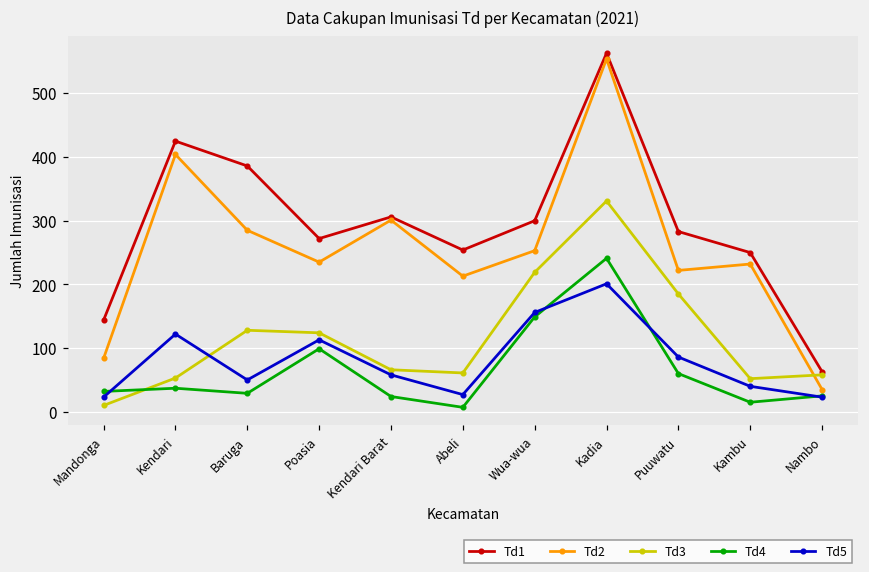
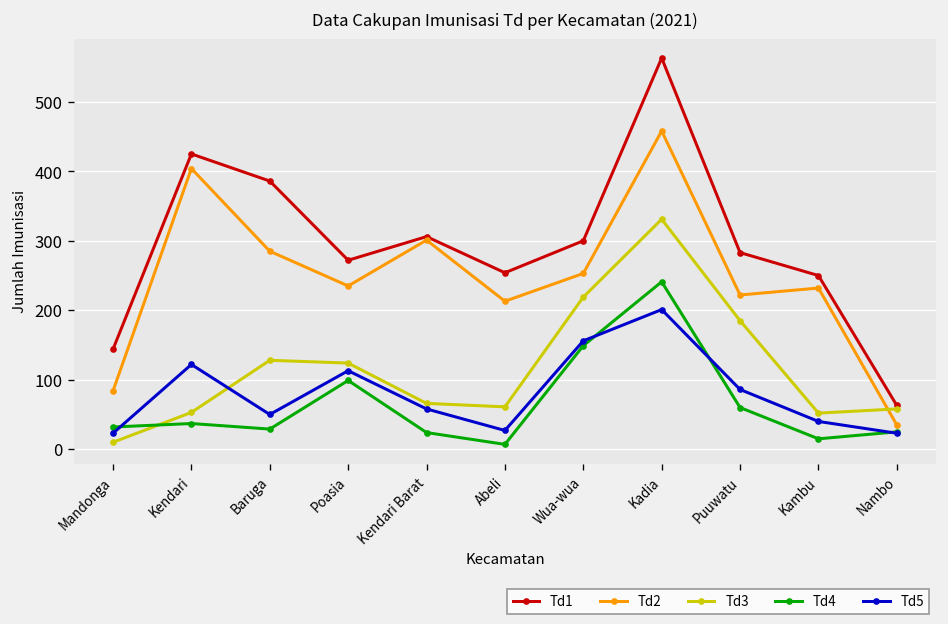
Td2, Kadia: 550 -> 460
